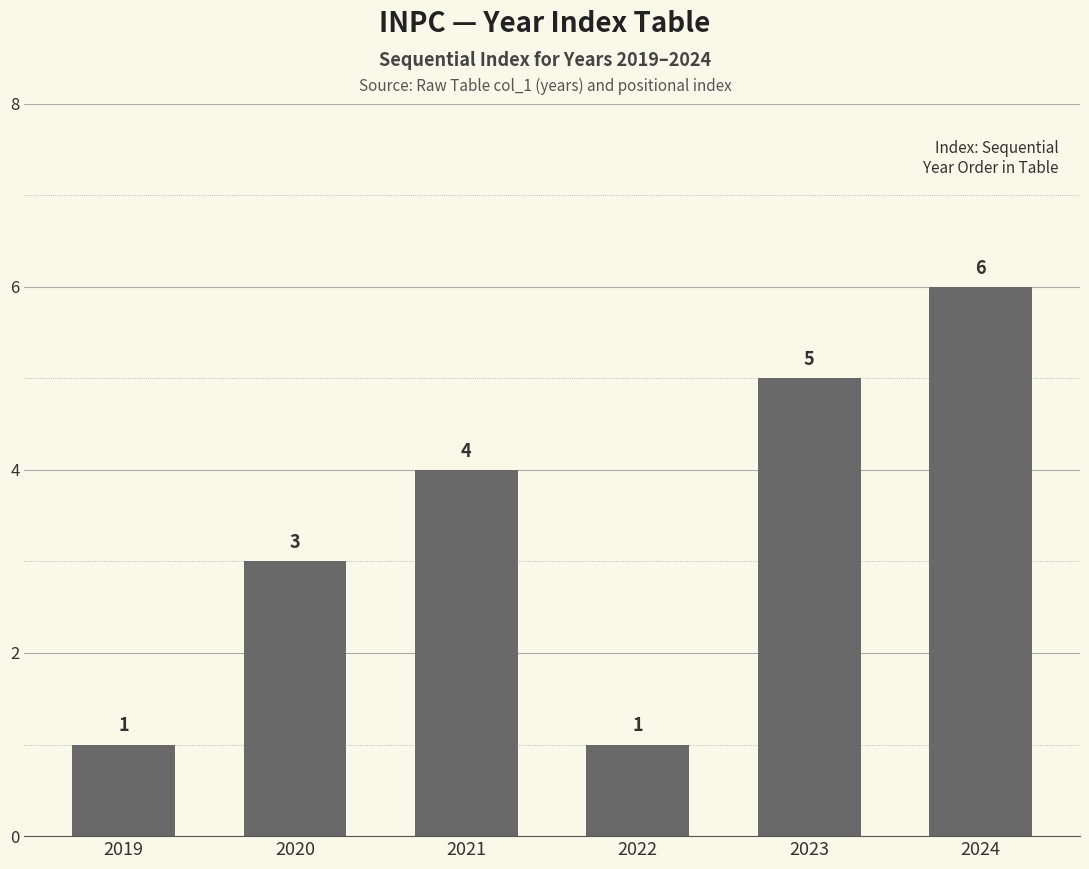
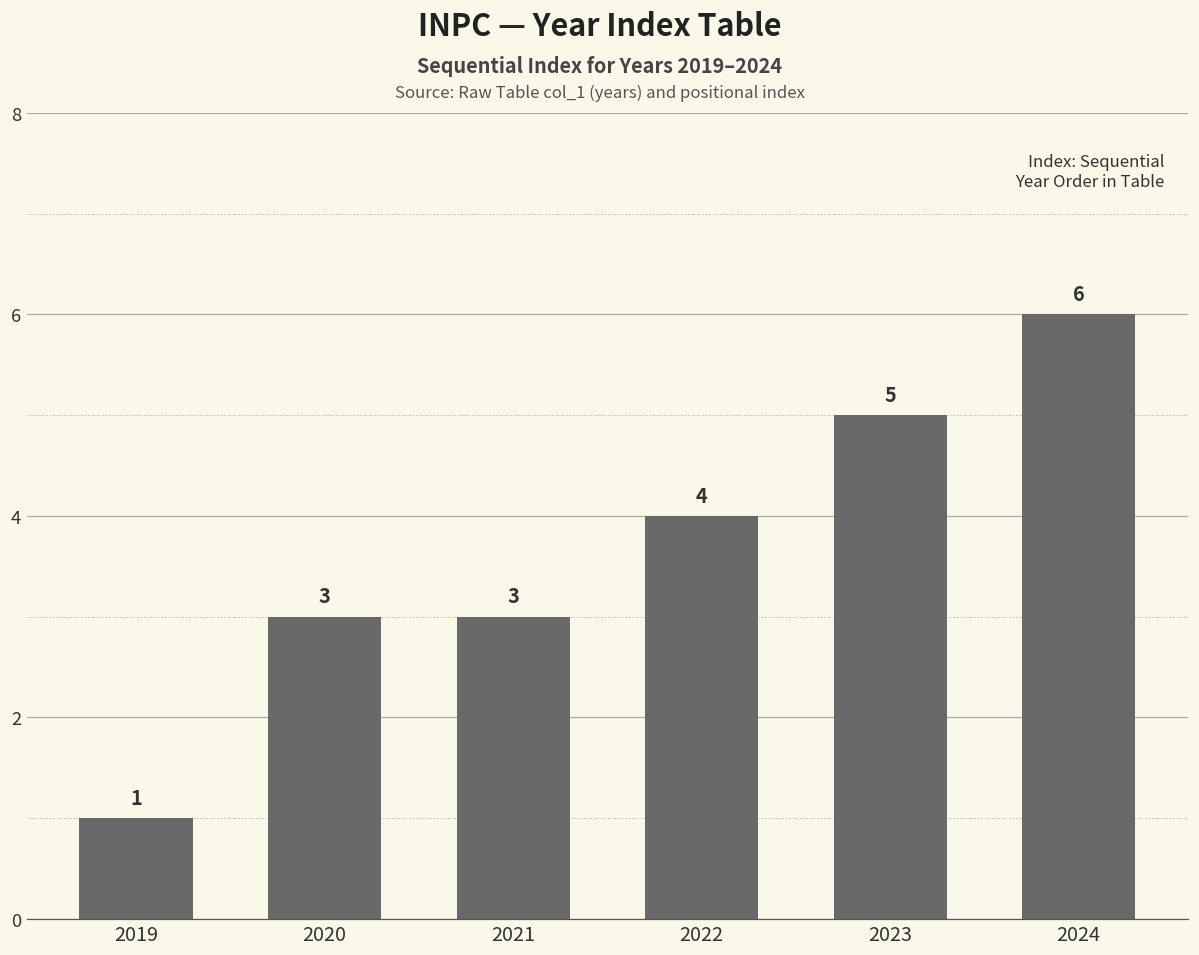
2021: 4 -> 3
2022: 1 -> 4
